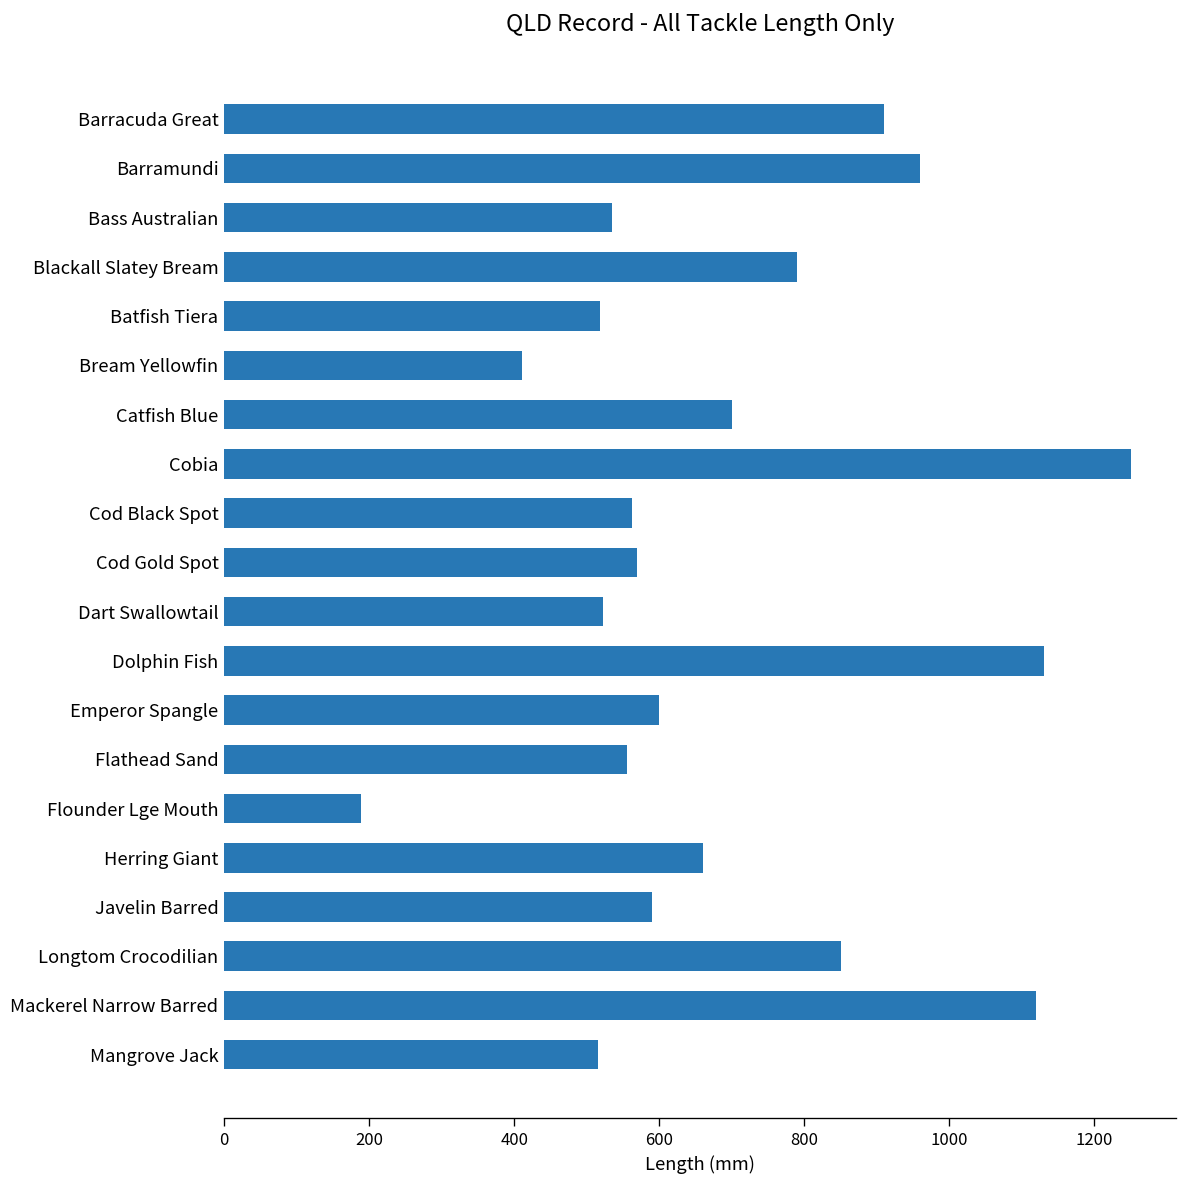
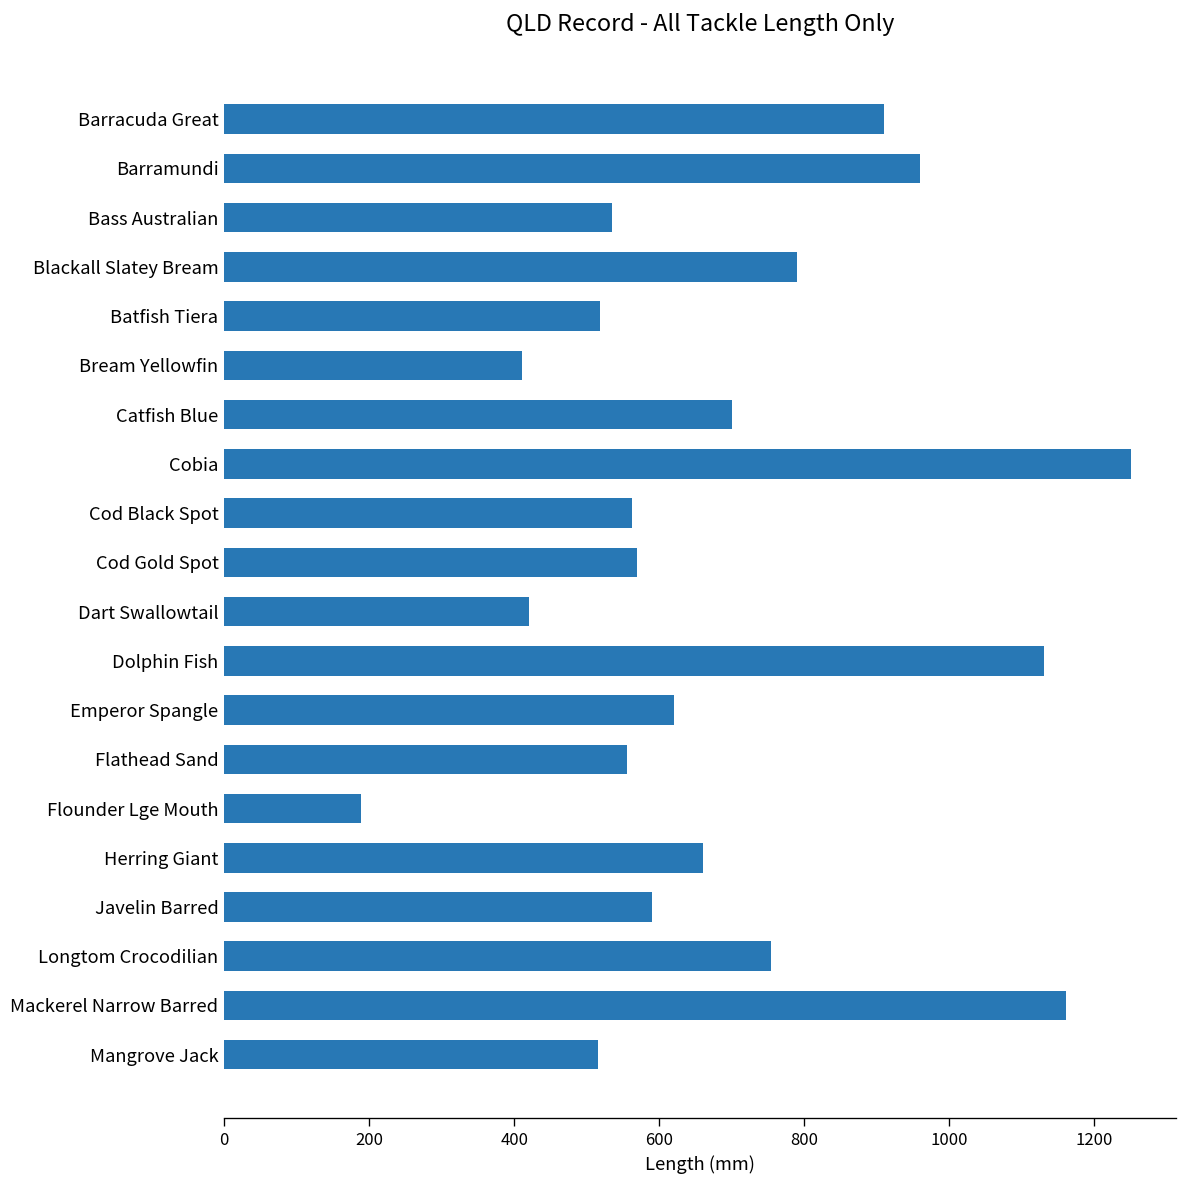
Dart Swallowtail: 520 -> 420
Emperor Spangle: 600 -> 620
Longtom Crocodilian: 850 -> 750
Mackerel Narrow Barred: 1120 -> 1160
